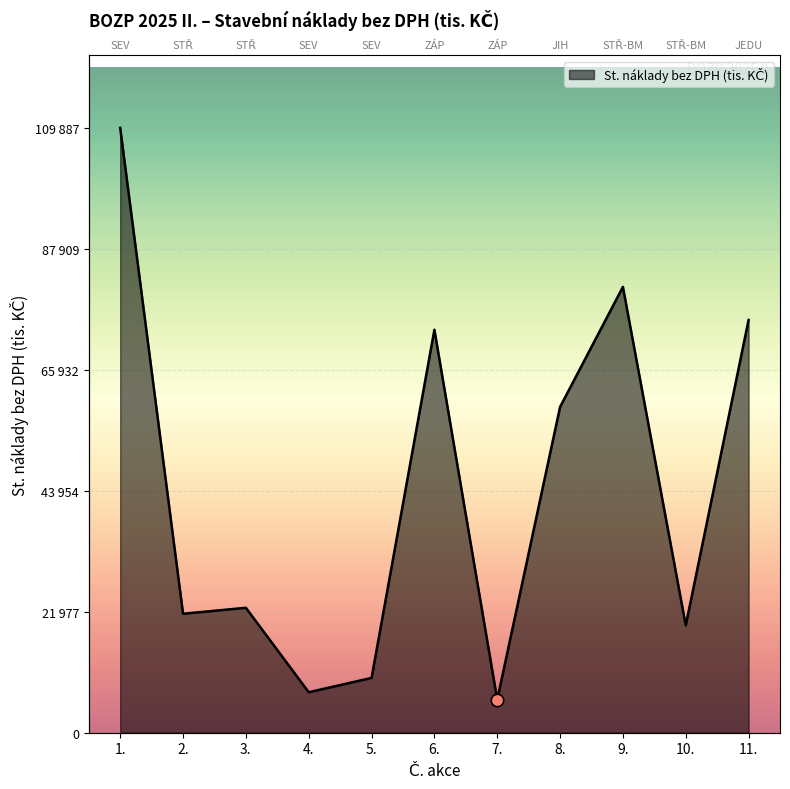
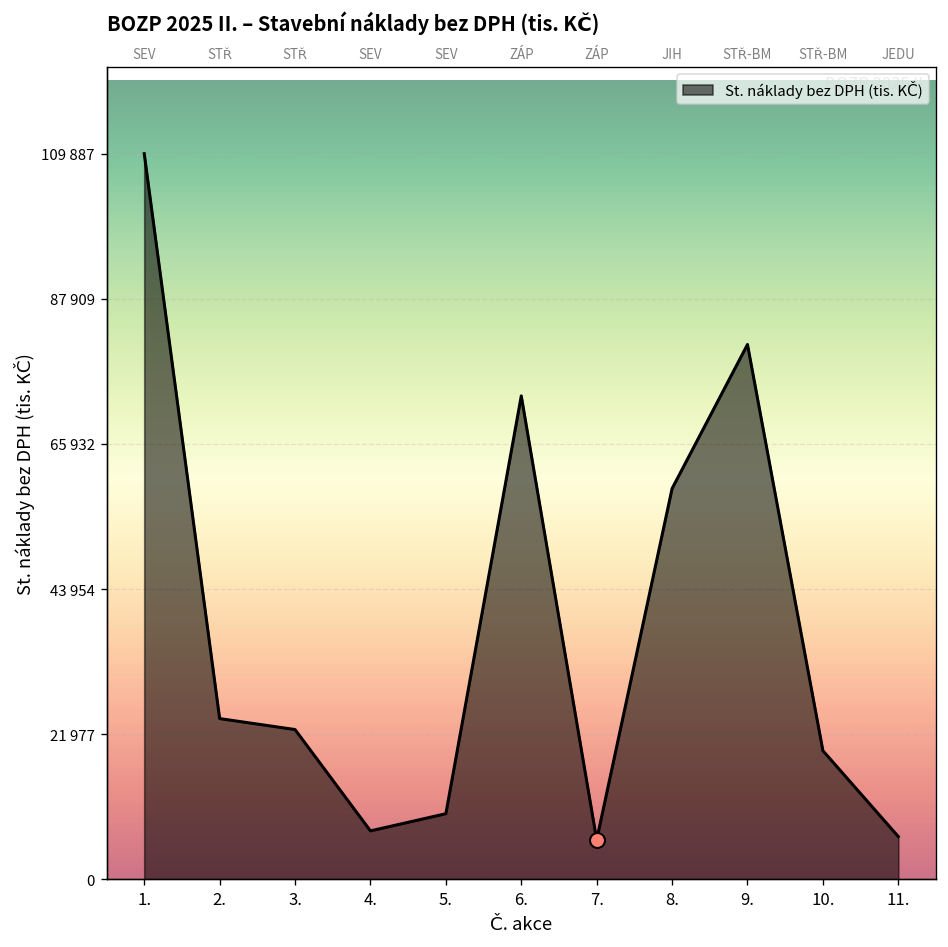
St. náklady bez DPH (tis. KČ), 2.: 22000 -> 24000
St. náklady bez DPH (tis. KČ), 11.: 75000 -> 7000
